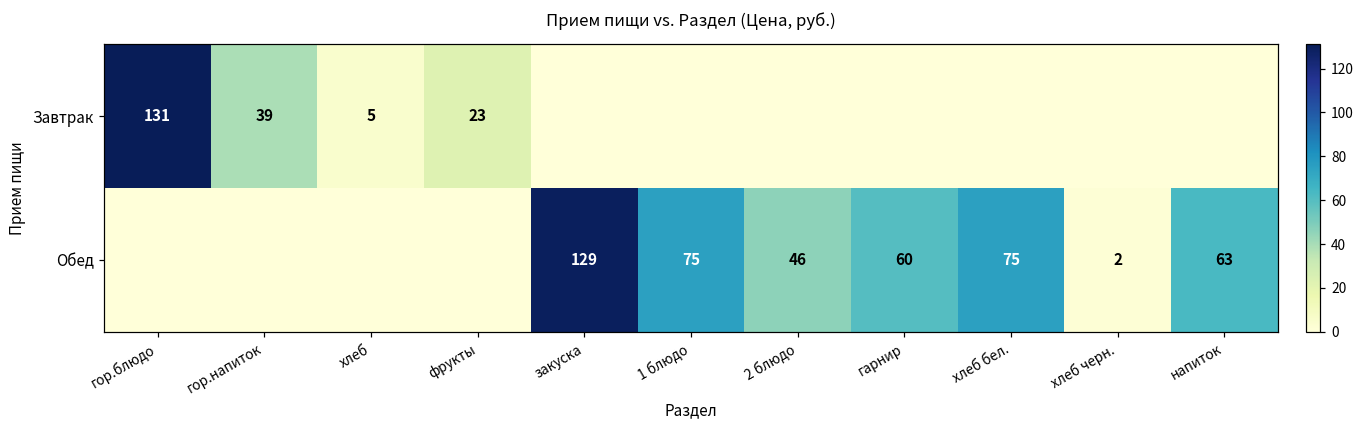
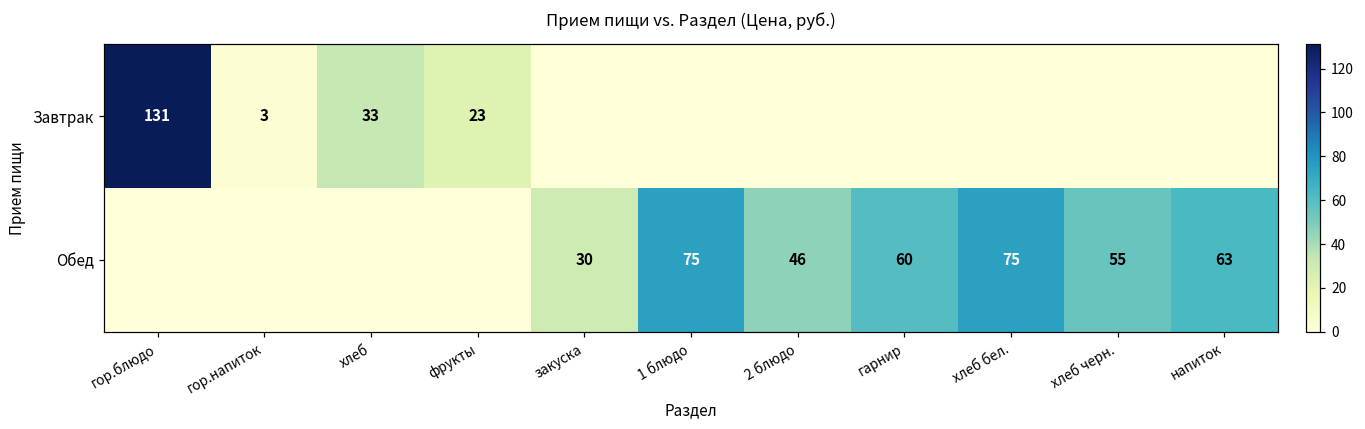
Завтрак, гор.напиток: 39 -> 3
Завтрак, хлеб: 5 -> 33
Обед, закуска: 129 -> 30
Обед, хлеб черн.: 2 -> 55
